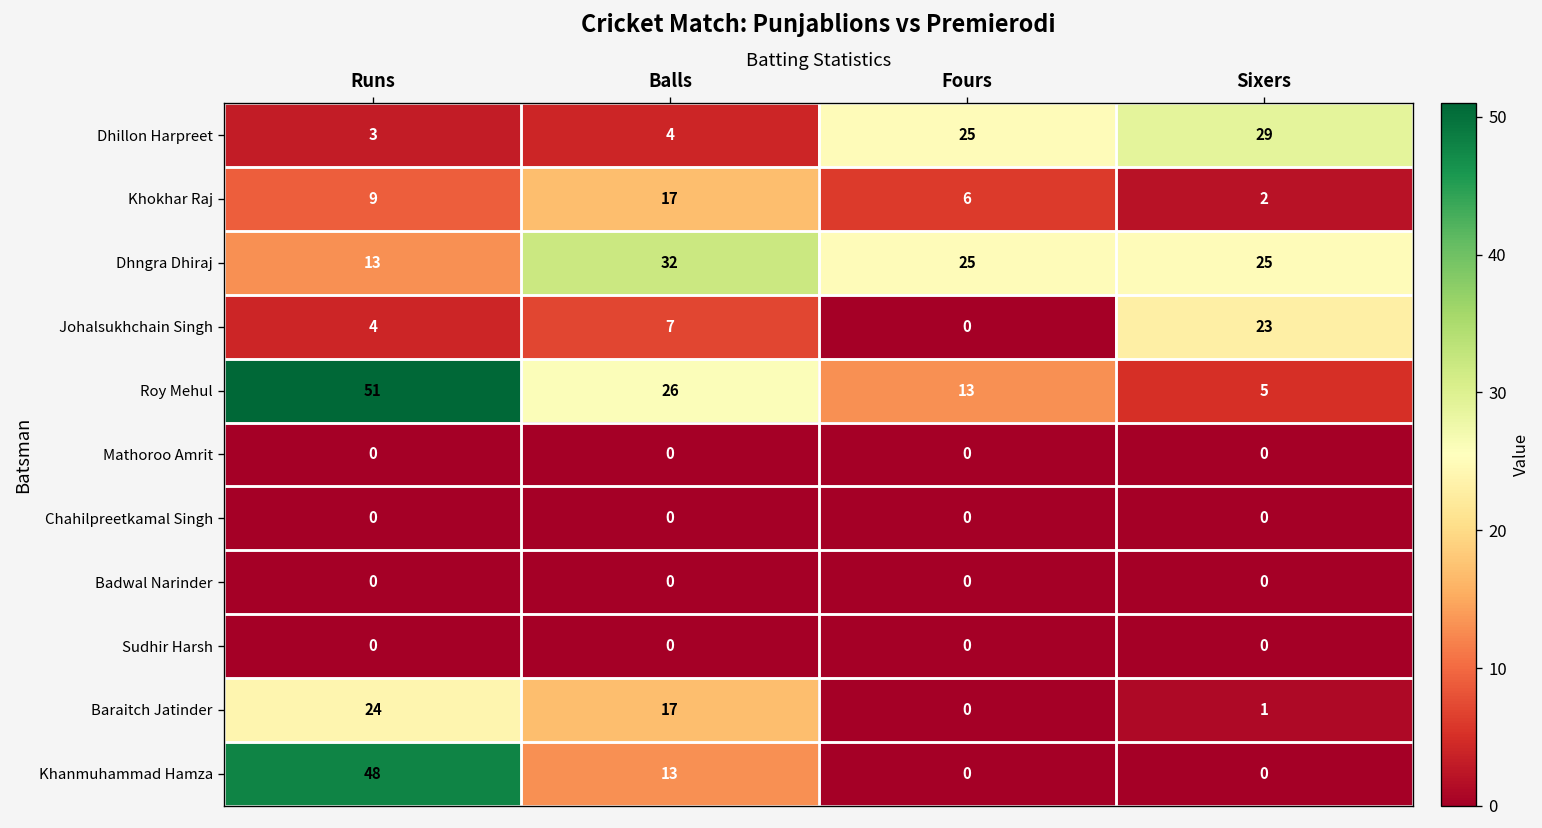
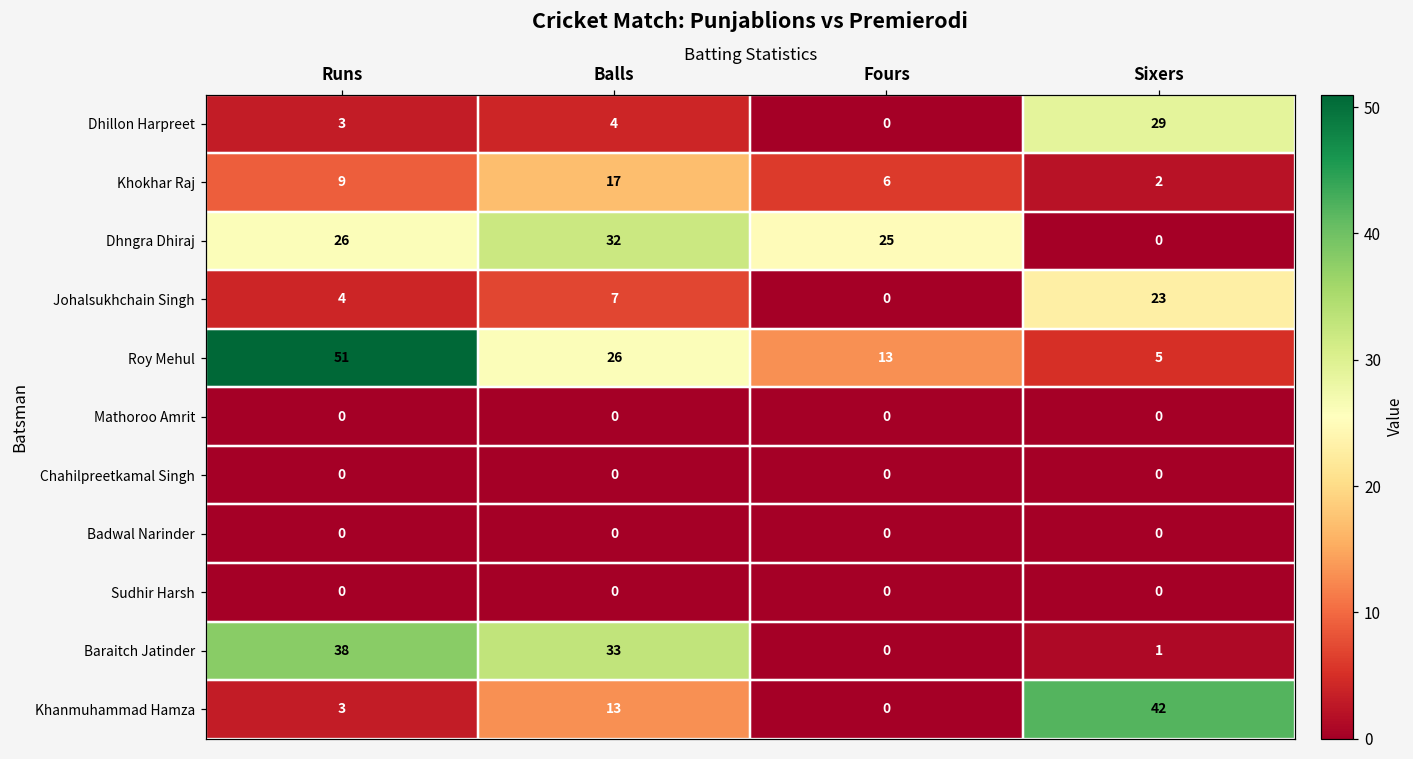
Dhillon Harpreet, Fours: 25 -> 0
Dhngra Dhiraj, Runs: 13 -> 26
Dhngra Dhiraj, Sixers: 25 -> 0
Baraitch Jatinder, Runs: 24 -> 38
Baraitch Jatinder, Balls: 17 -> 33
Khanmuhammad Hamza, Runs: 48 -> 3
Khanmuhammad Hamza, Sixers: 0 -> 42
